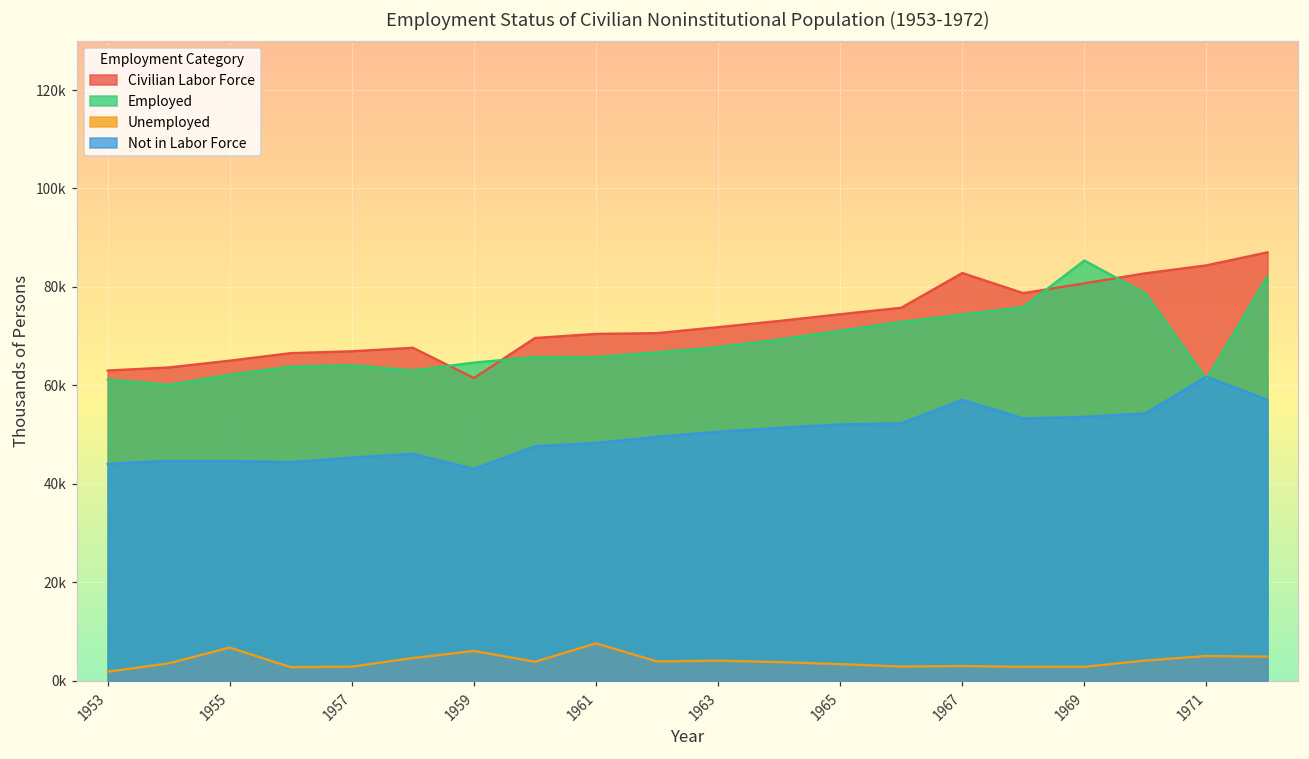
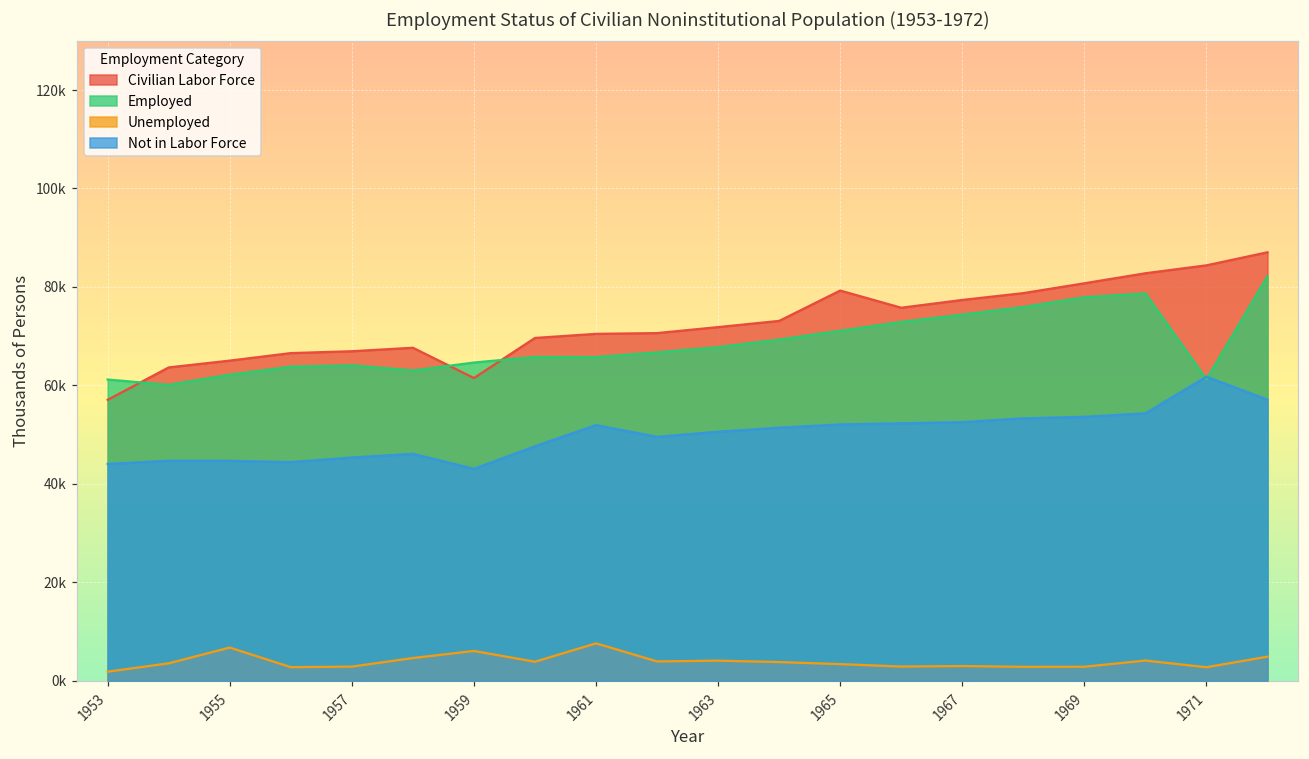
Civilian Labor Force, 1953: 63000 -> 57000
Not in Labor Force, 1961: 48000 -> 52000
Civilian Labor Force, 1965: 74000 -> 79000
Civilian Labor Force, 1967: 83000 -> 77000
Not in Labor Force, 1967: 57000 -> 53000
Employed, 1969: 85000 -> 78000
Unemployed, 1971: 5000 -> 3000
